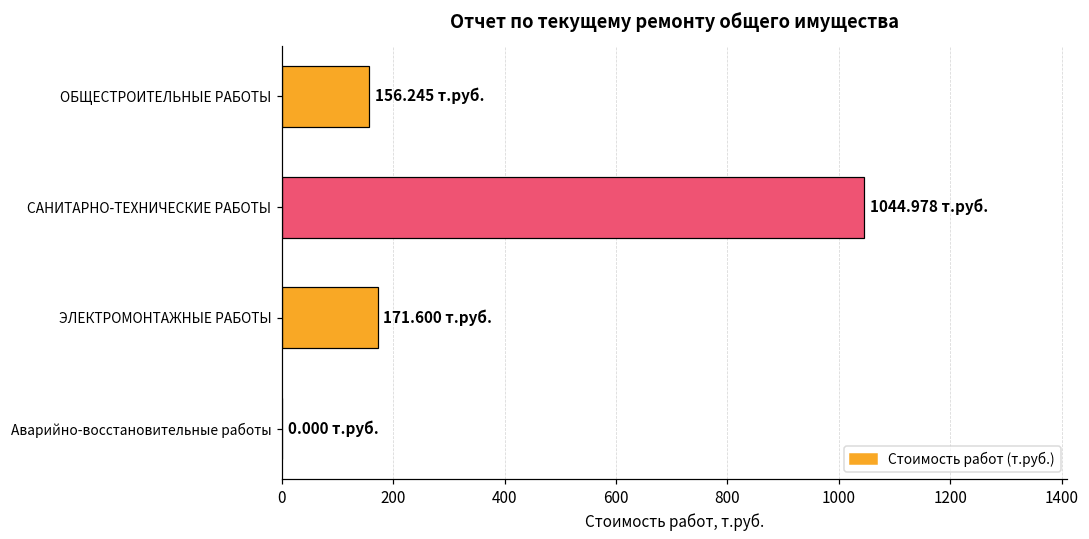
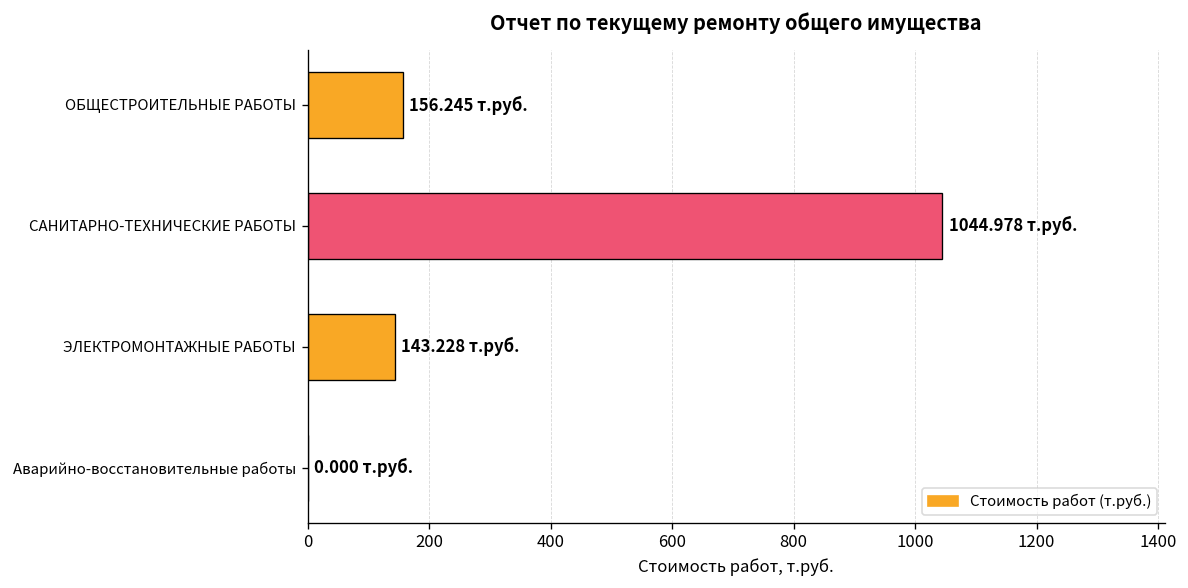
ЭЛЕКТРОМОНТАЖНЫЕ РАБОТЫ: 171.600 -> 143.228
